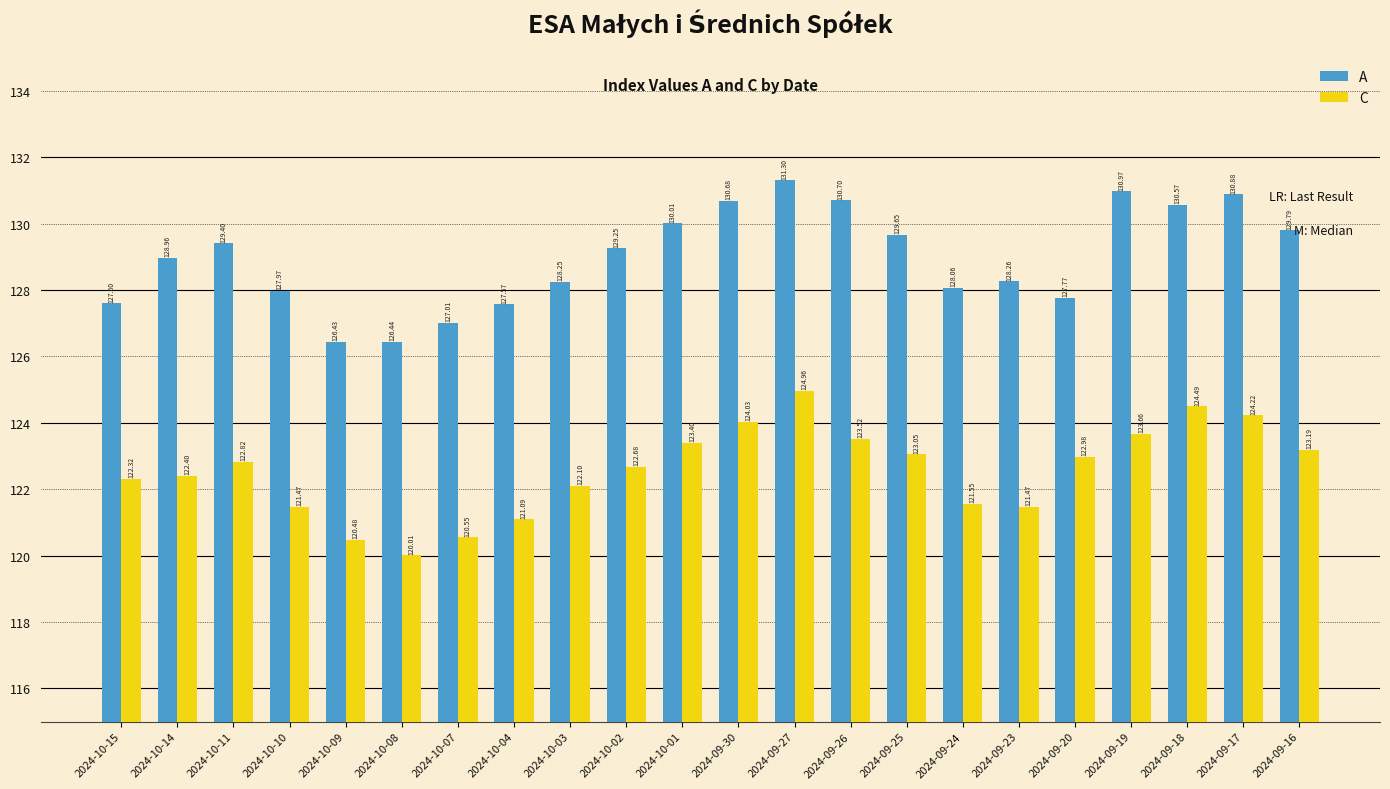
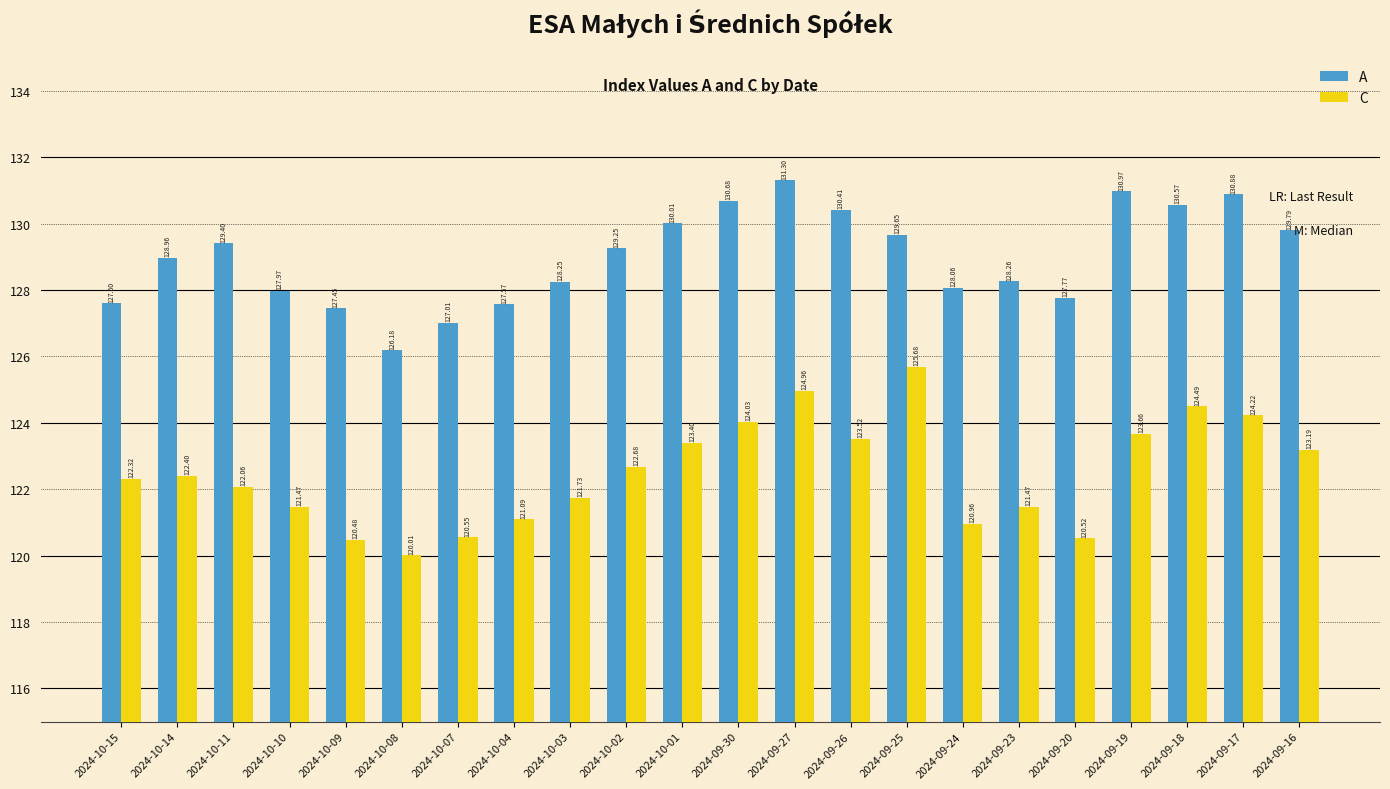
C, 2024-10-11: 122.82 -> 122.06
A, 2024-10-09: 126.43 -> 127.45
A, 2024-10-08: 126.44 -> 126.18
C, 2024-10-03: 122.10 -> 121.73
A, 2024-09-26: 130.70 -> 130.41
C, 2024-09-25: 123.05 -> 125.68
C, 2024-09-24: 121.55 -> 120.96
C, 2024-09-20: 122.98 -> 120.52
